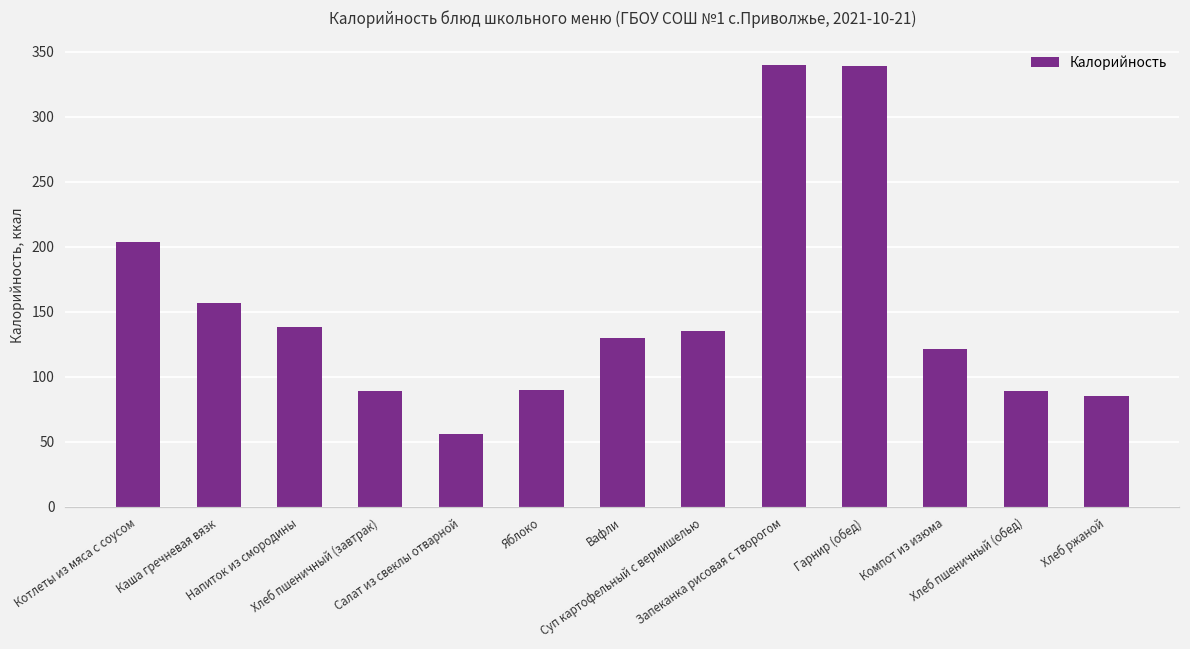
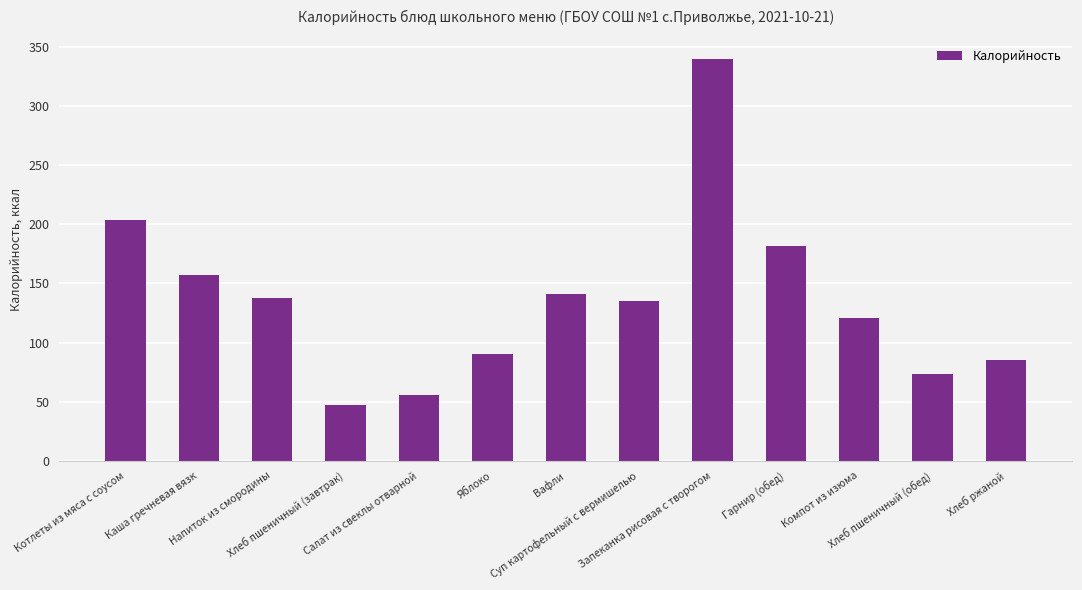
Хлеб пшеничный (завтрак): 89 -> 47
Вафли: 130 -> 141
Гарнир (обед): 339 -> 182
Хлеб пшеничный (обед): 89 -> 73
